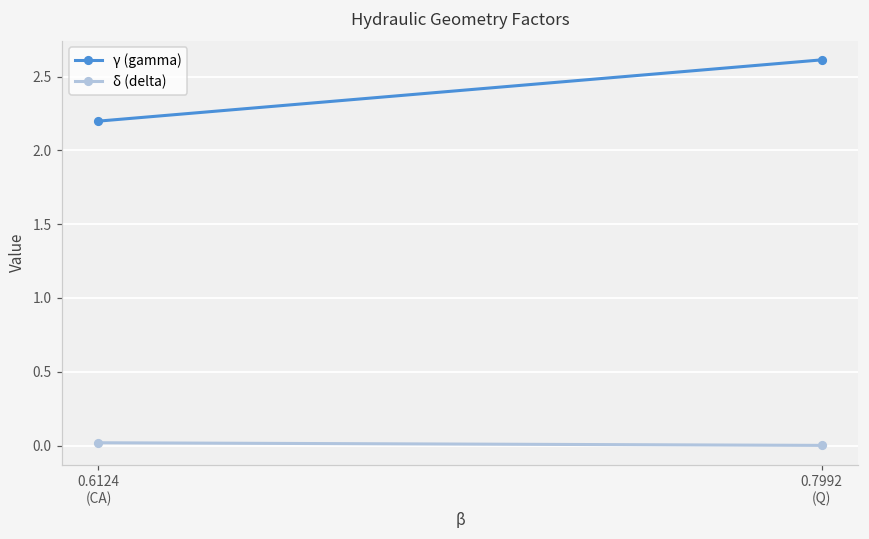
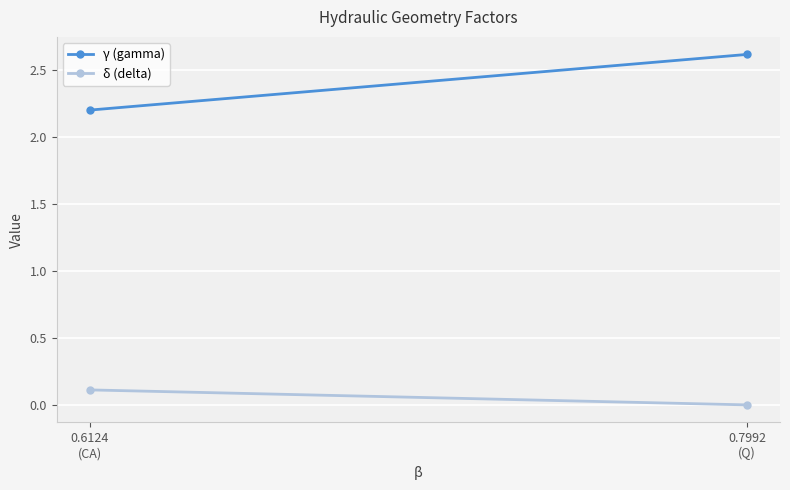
δ (delta), 0.6124 (CA): 0.02 -> 0.11
